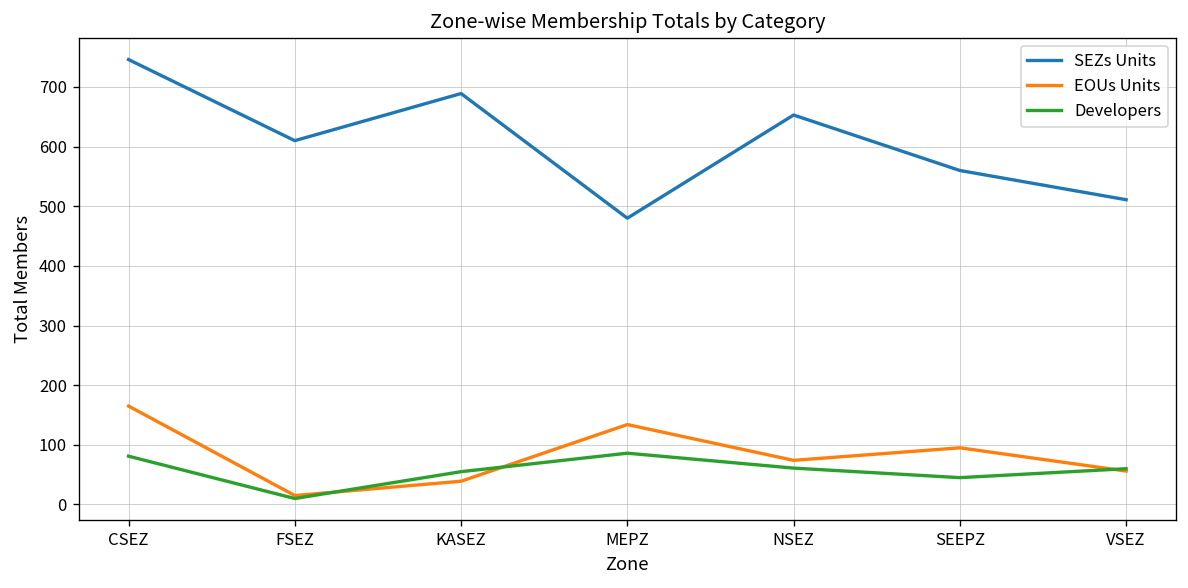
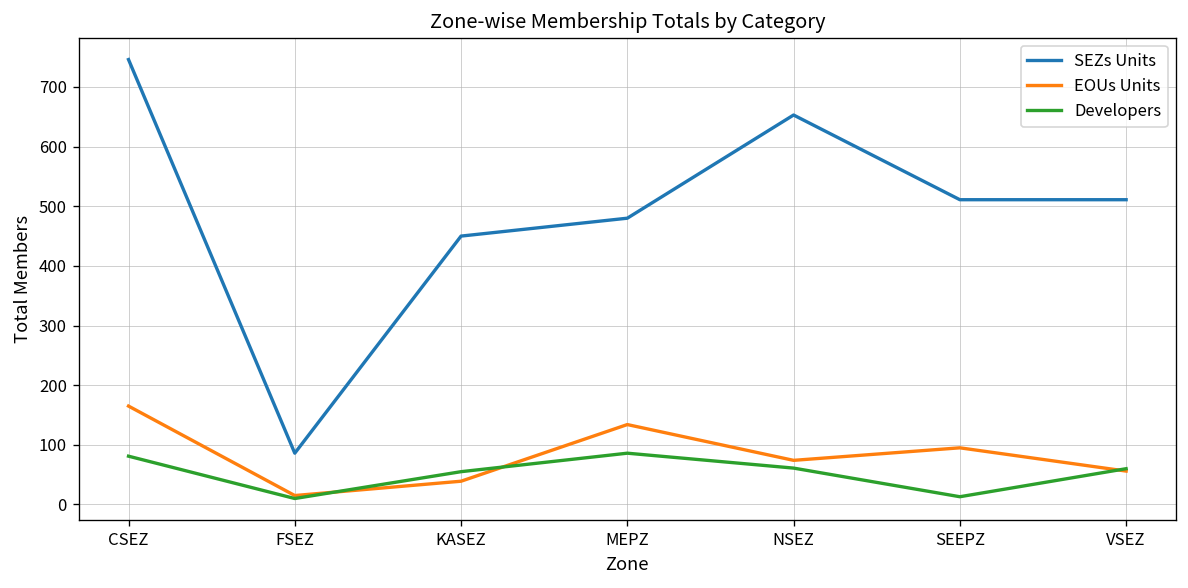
SEZs Units, FSEZ: 610 -> 90
SEZs Units, KASEZ: 690 -> 450
SEZs Units, SEEPZ: 560 -> 510
Developers, SEEPZ: 50 -> 10
